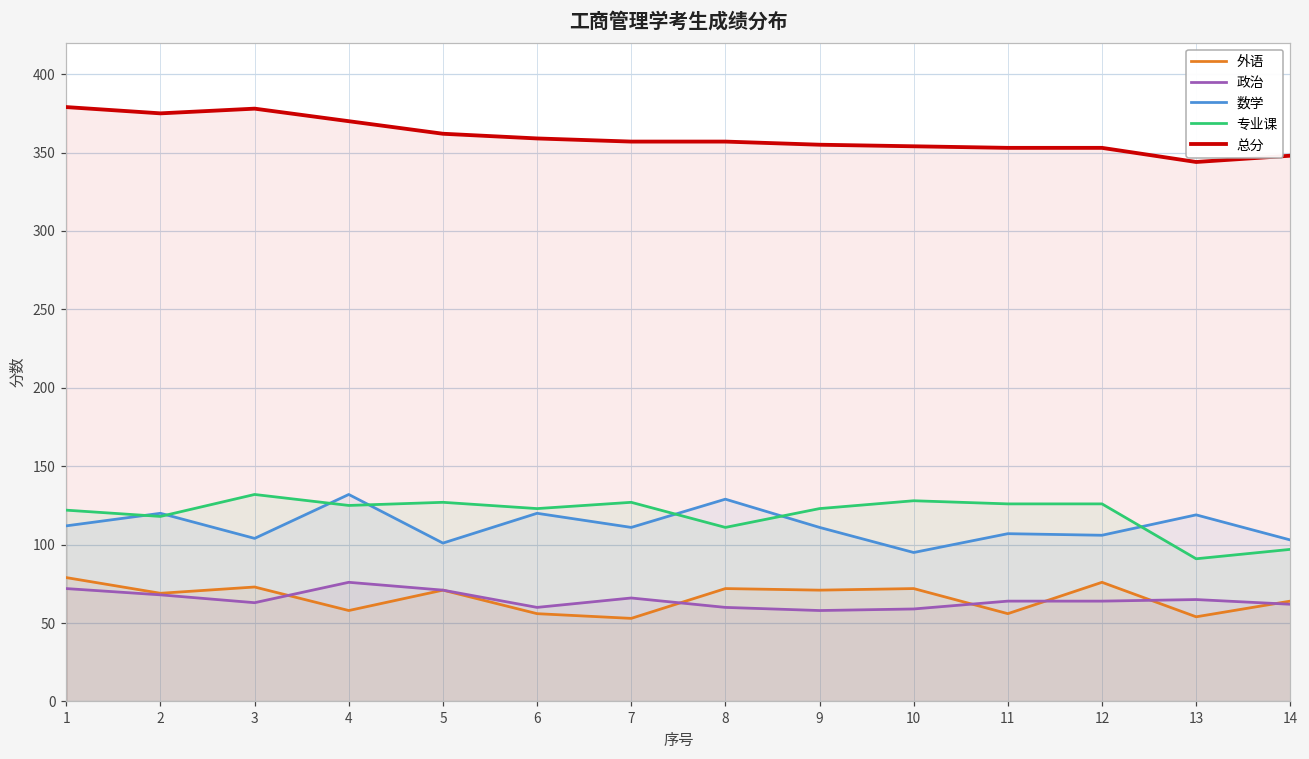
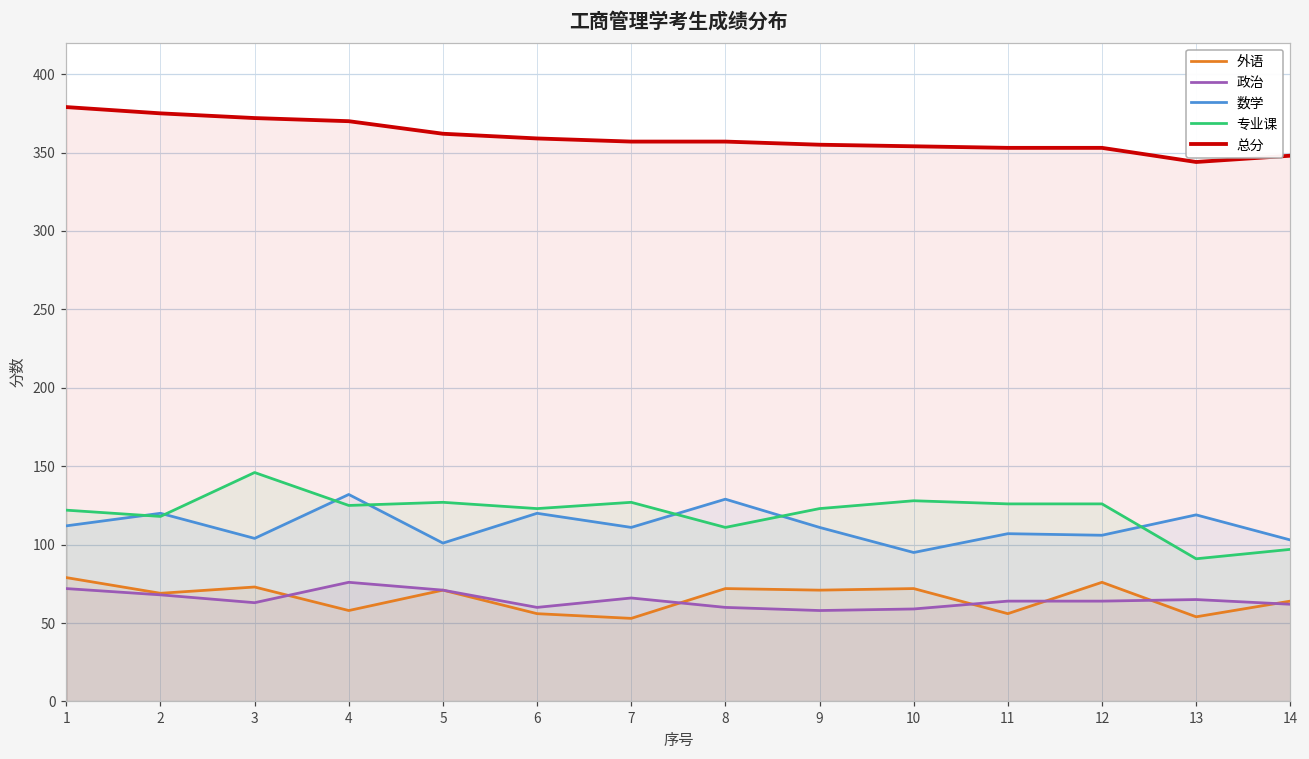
专业课, 3: 132 -> 146
总分, 3: 378 -> 372
